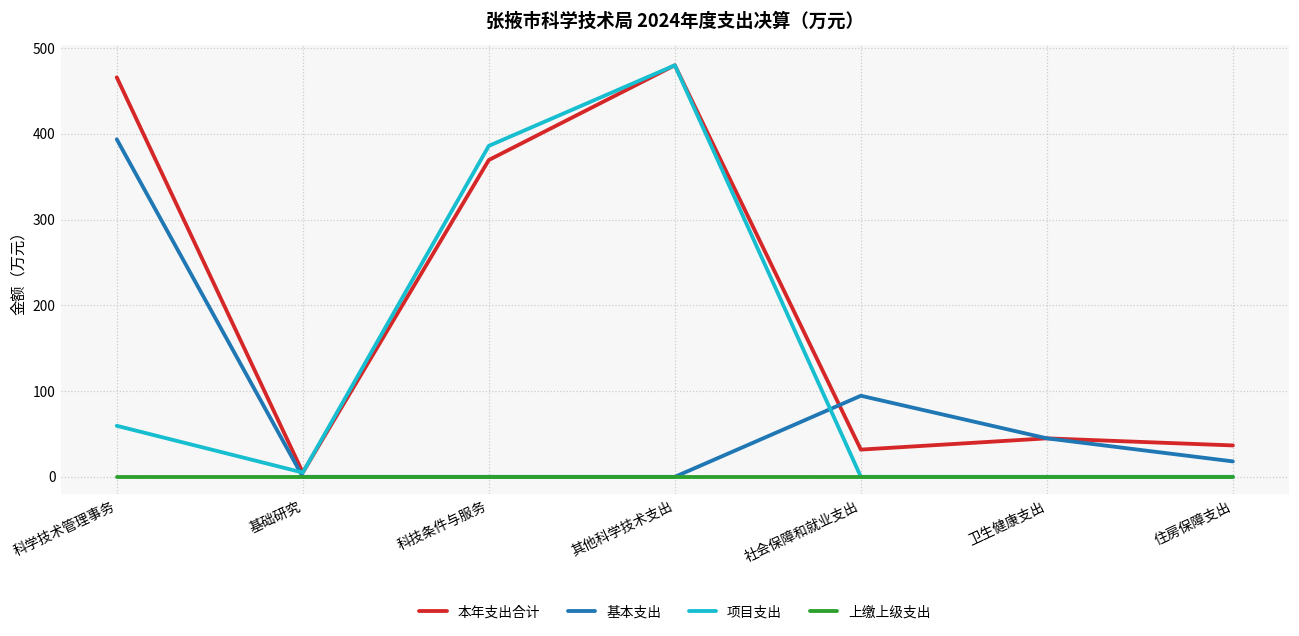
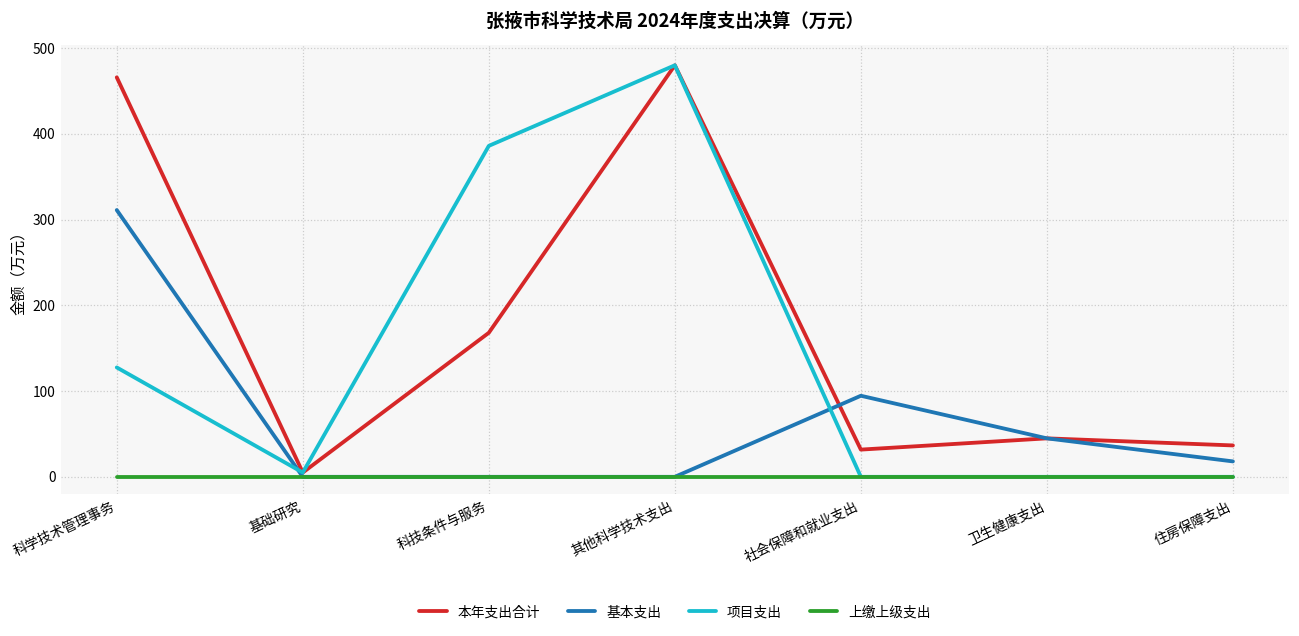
基本支出, 科学技术管理事务: 390 -> 310
项目支出, 科学技术管理事务: 60 -> 130
本年支出合计, 科技条件与服务: 370 -> 170
